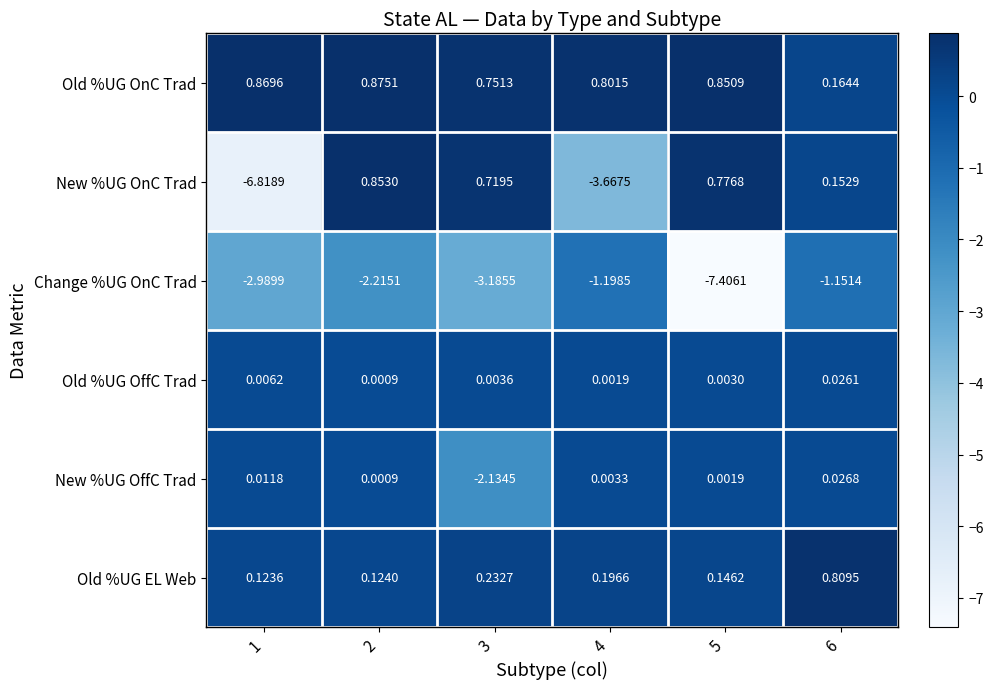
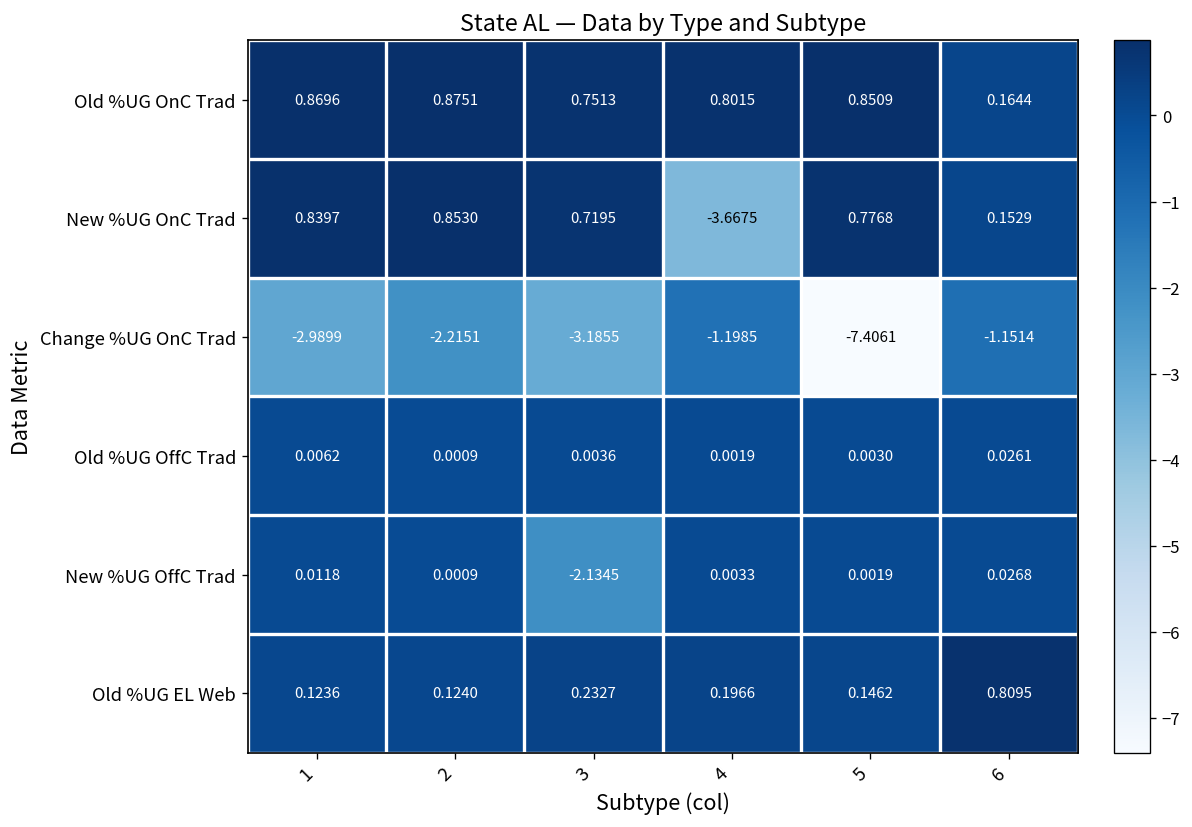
New %UG OnC Trad, 1: -6.8189 -> 0.8397
